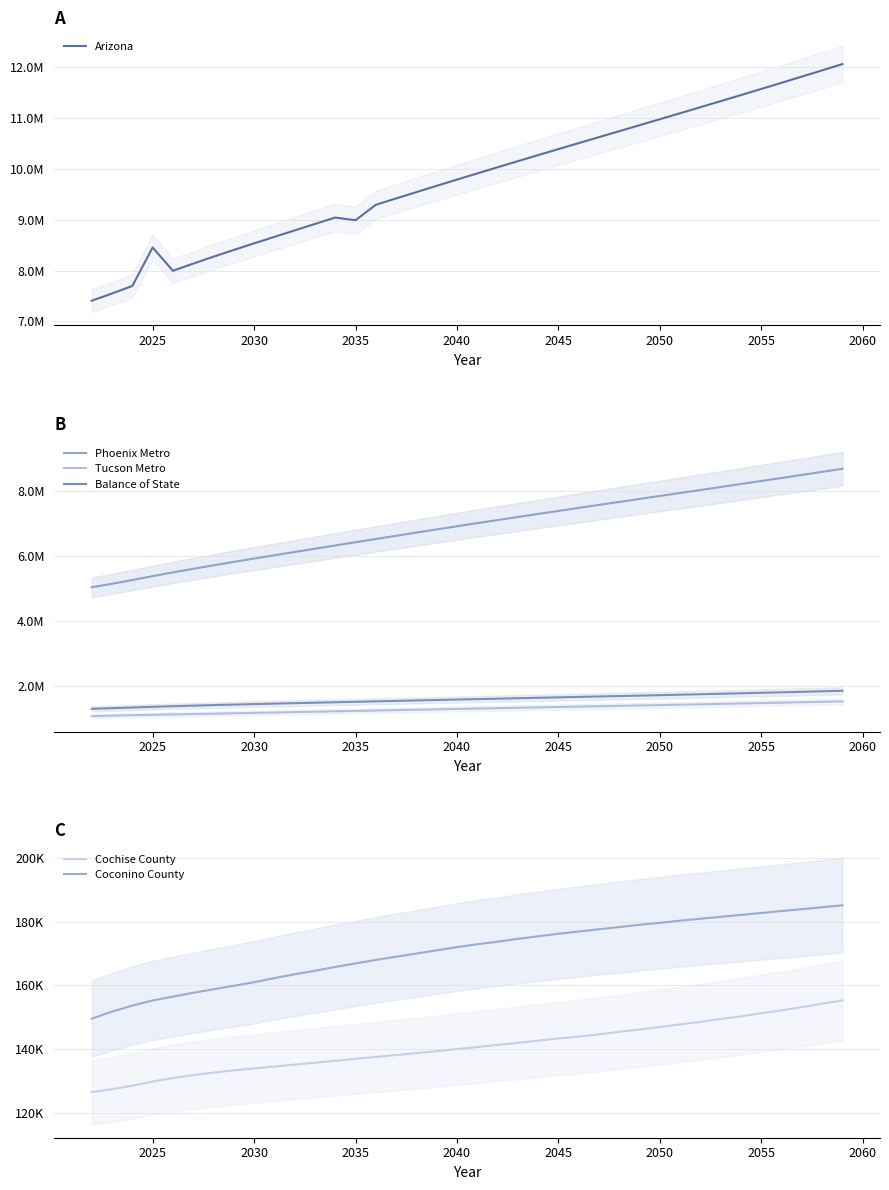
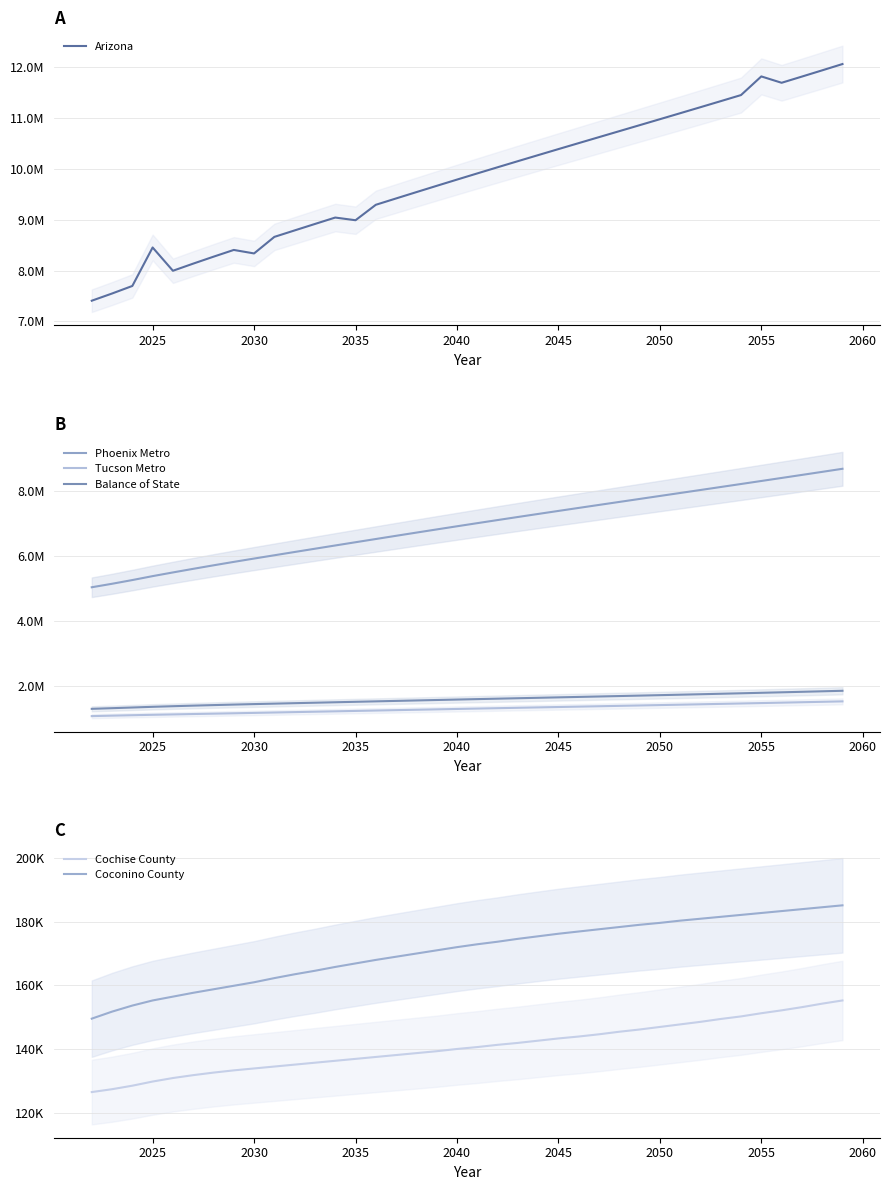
A, Arizona, 2030: 8500000 -> 8300000
A, Arizona, 2055: 11600000 -> 11800000
